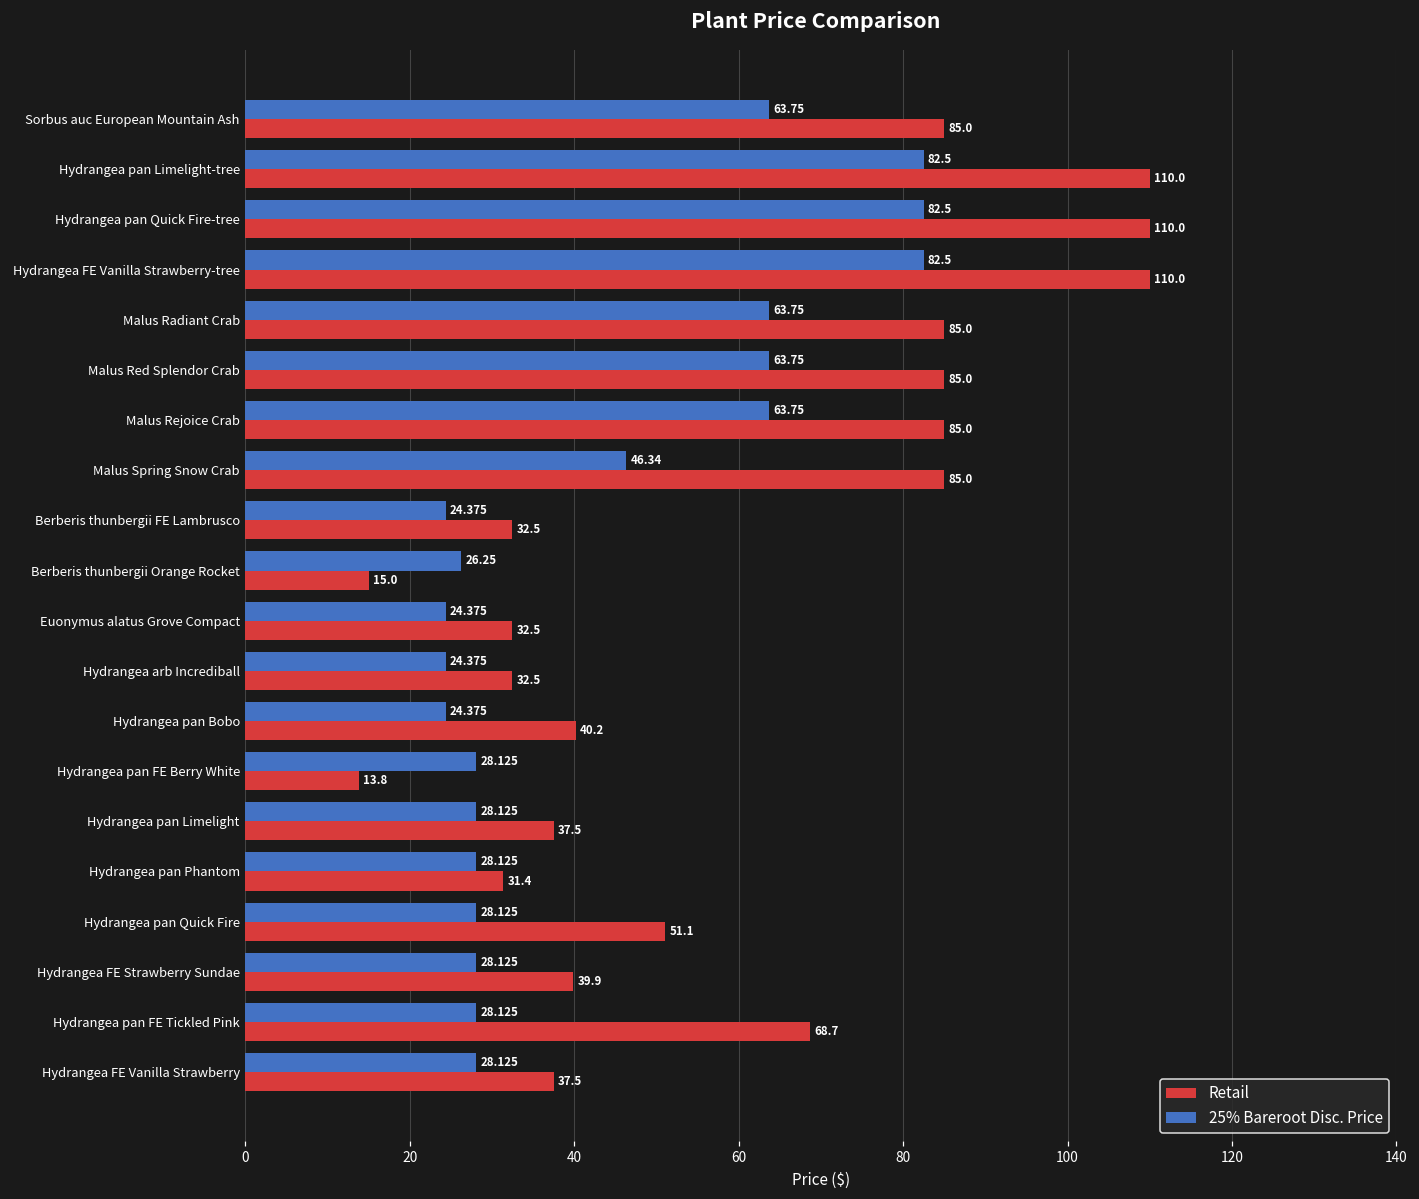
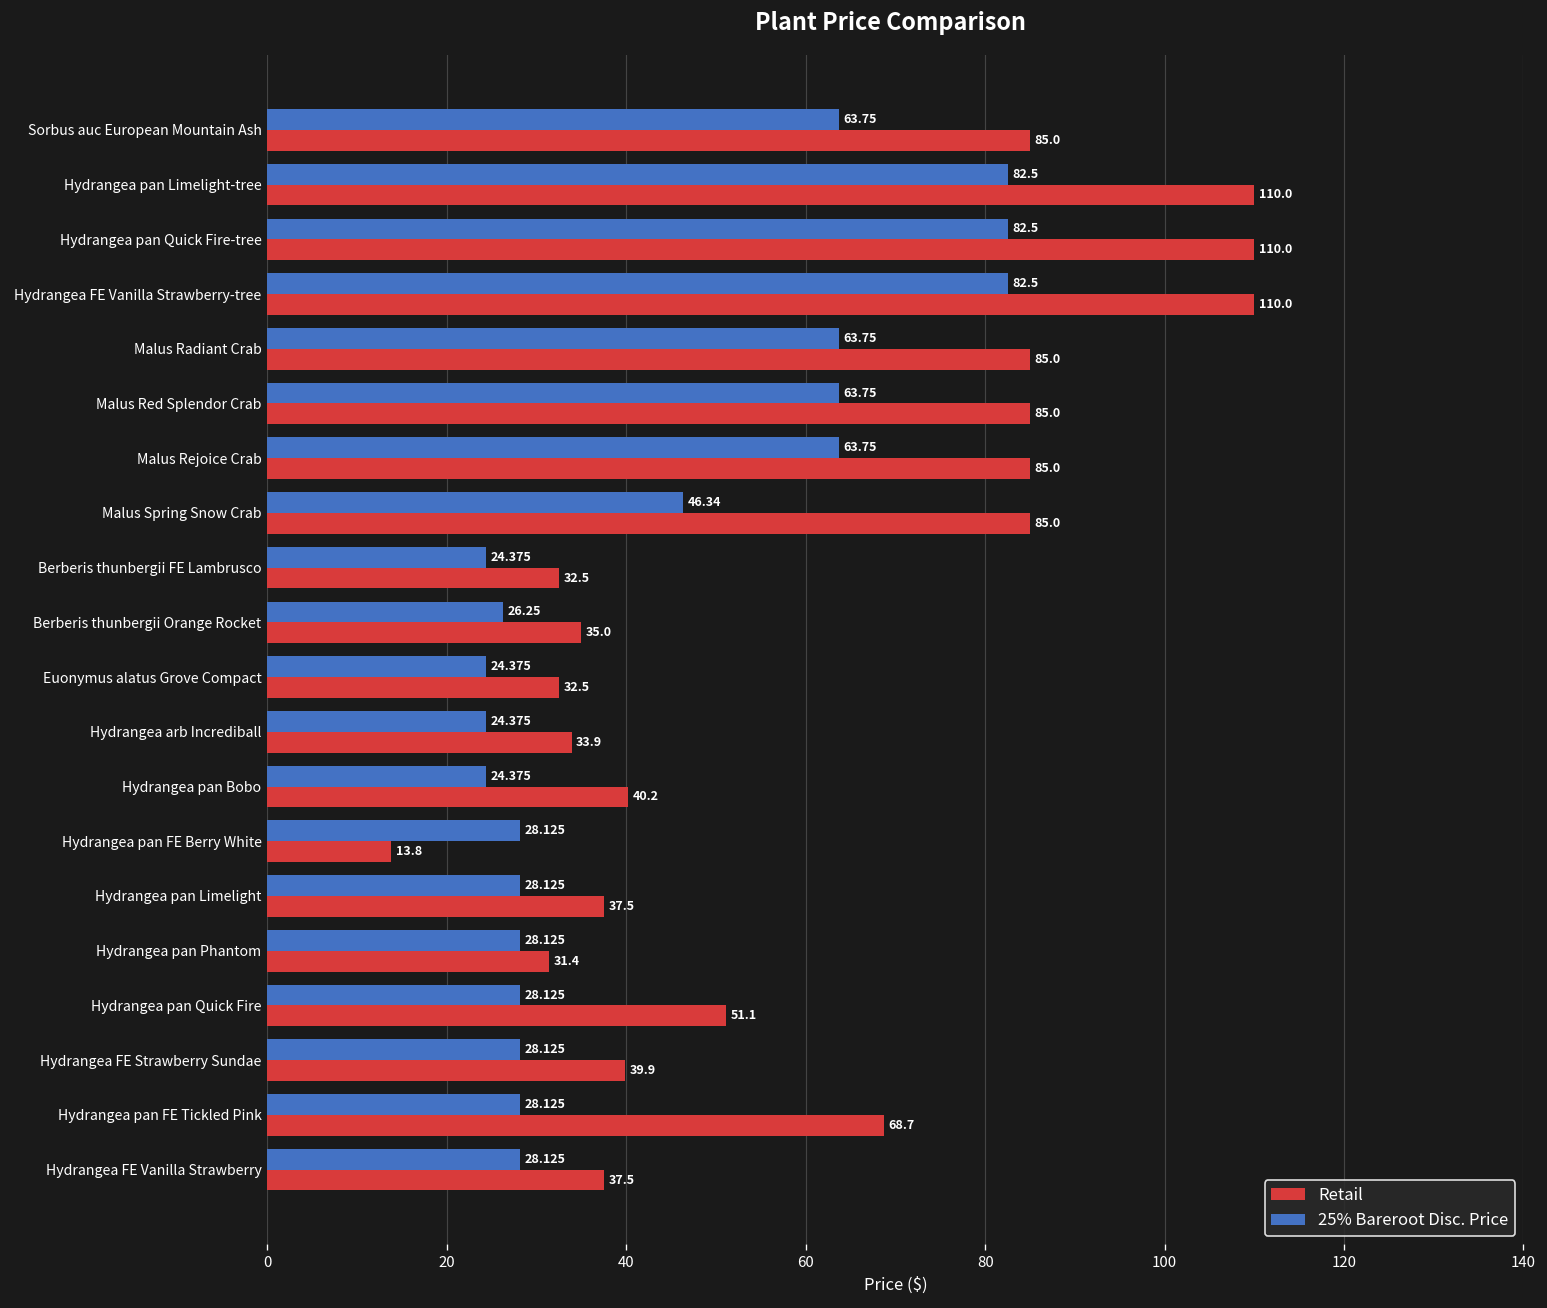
Retail, Berberis thunbergii Orange Rocket: 15.0 -> 35.0
Retail, Hydrangea arb Incrediball: 32.5 -> 33.9
